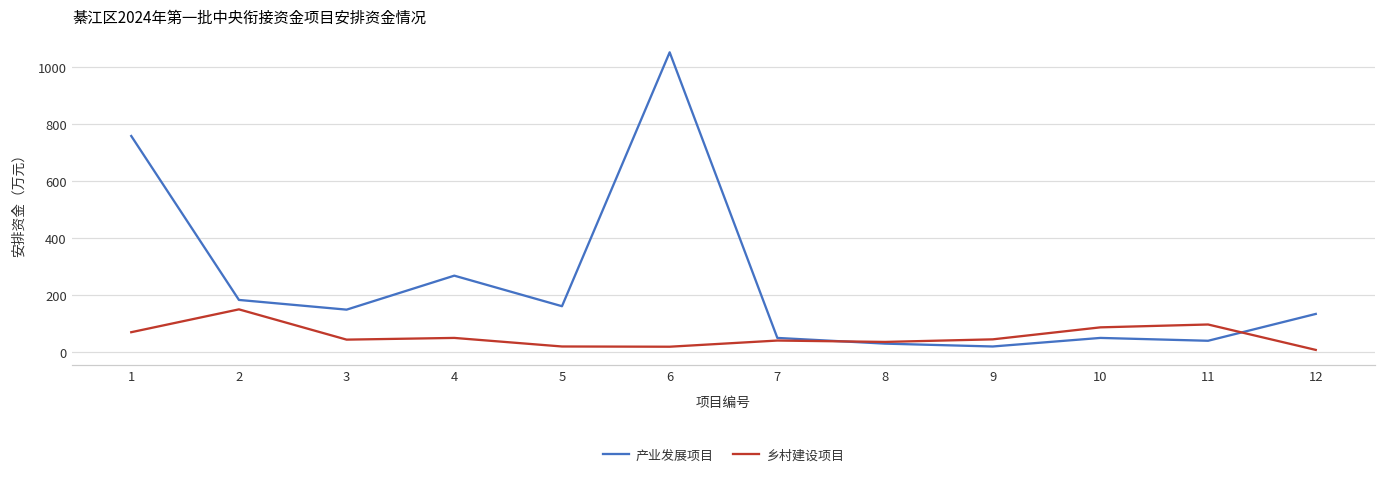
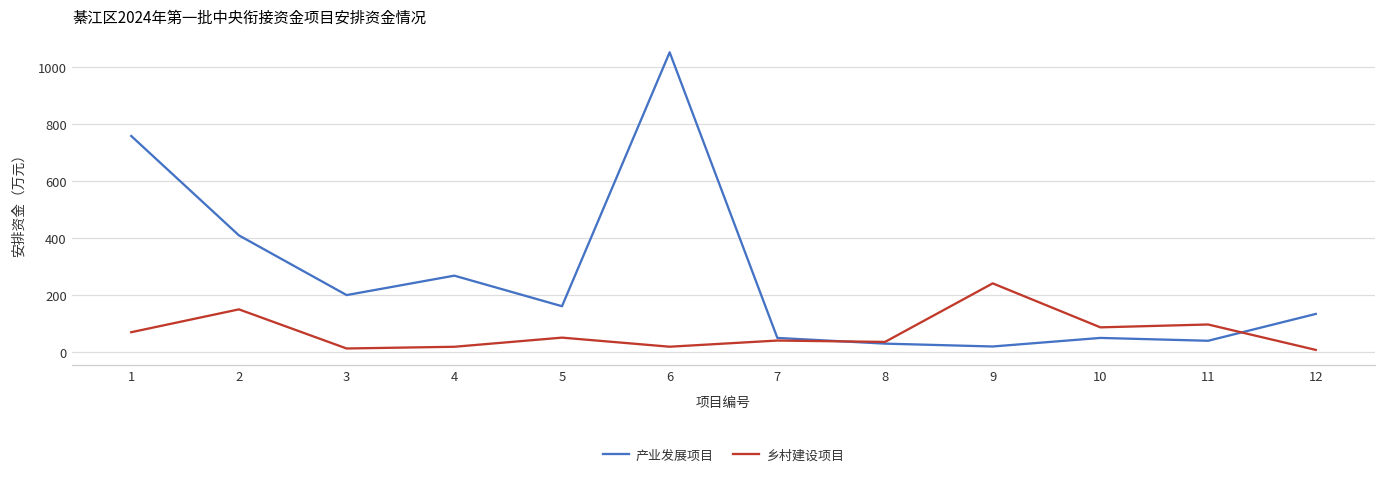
产业发展项目, 2: 180 -> 410
产业发展项目, 3: 150 -> 200
乡村建设项目, 3: 40 -> 10
乡村建设项目, 4: 50 -> 20
乡村建设项目, 5: 20 -> 50
乡村建设项目, 9: 50 -> 240
